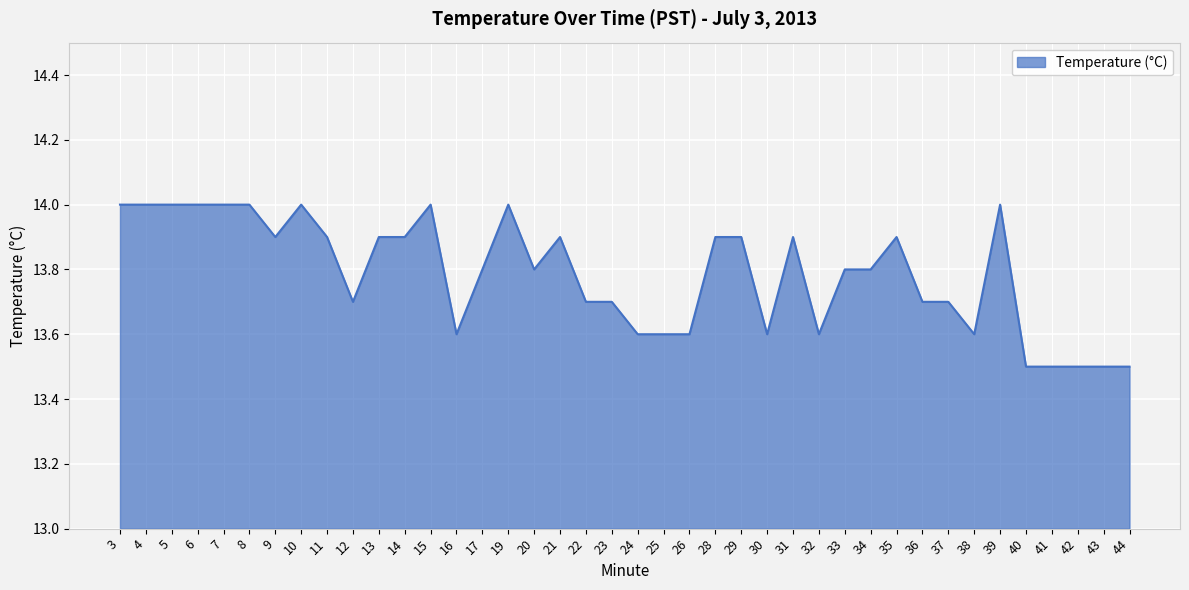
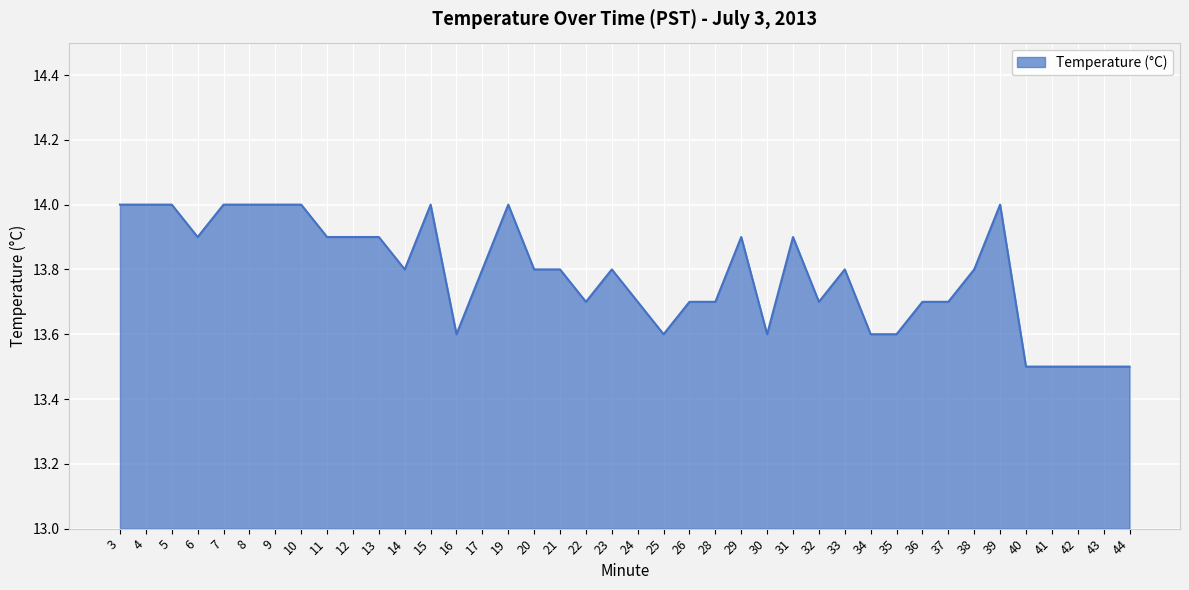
6: 14.0 -> 13.9
9: 13.9 -> 14.0
12: 13.7 -> 13.9
14: 13.9 -> 13.8
21: 13.9 -> 13.8
23: 13.7 -> 13.8
24: 13.6 -> 13.7
26: 13.6 -> 13.7
28: 13.9 -> 13.7
32: 13.6 -> 13.7
34: 13.8 -> 13.6
35: 13.9 -> 13.6
38: 13.6 -> 13.8
